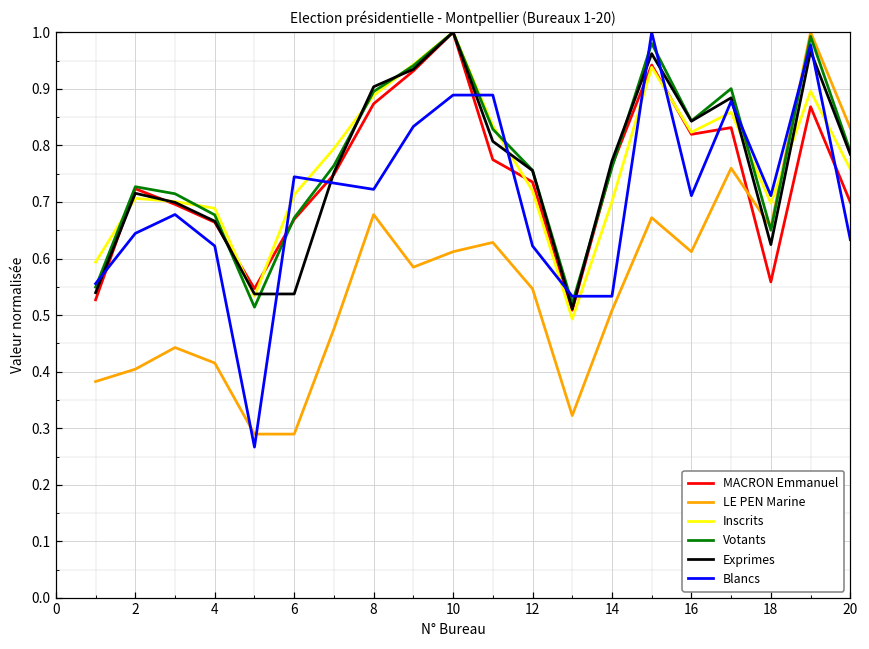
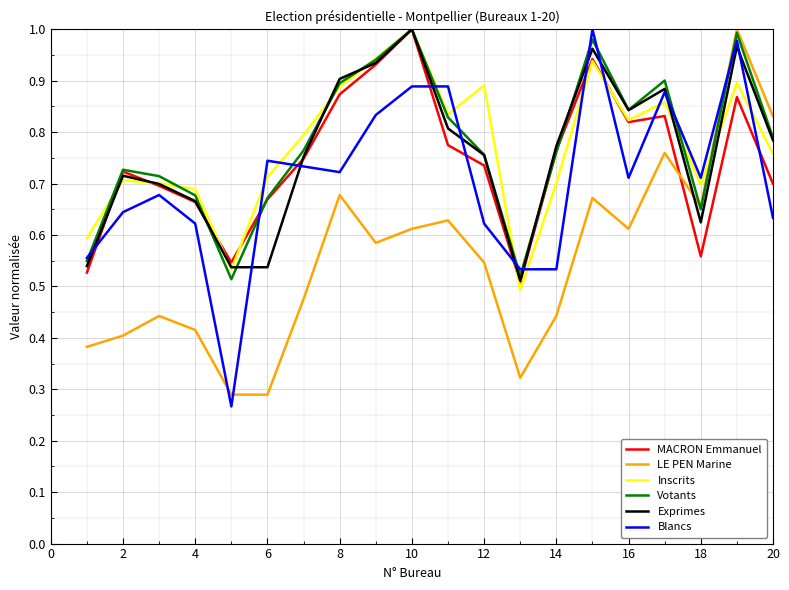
Inscrits, 12: 0.72 -> 0.89
LE PEN Marine, 14: 0.51 -> 0.44
